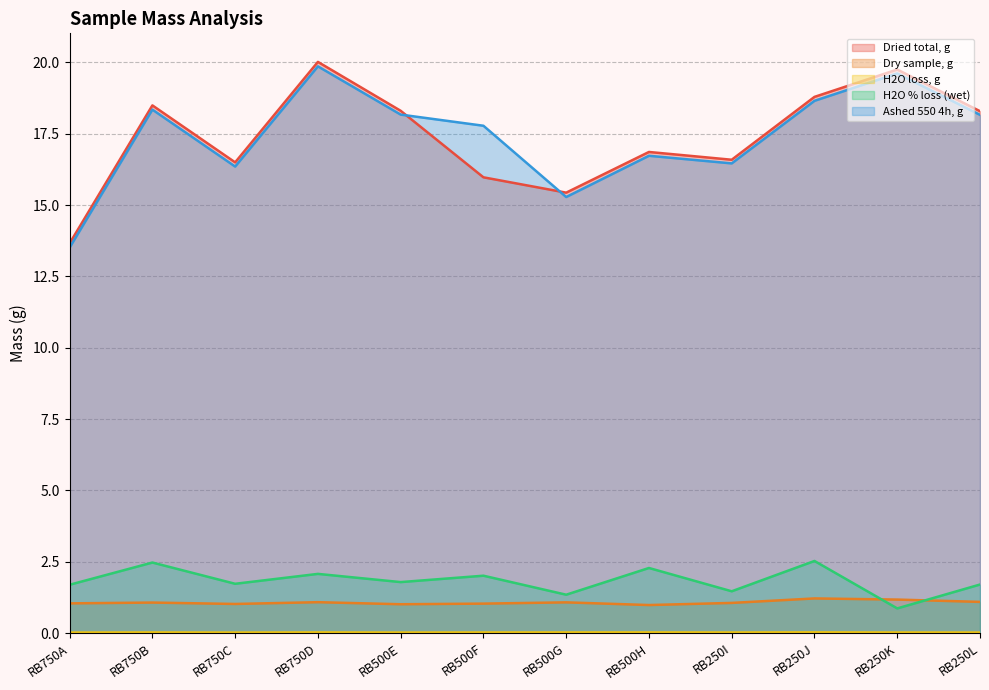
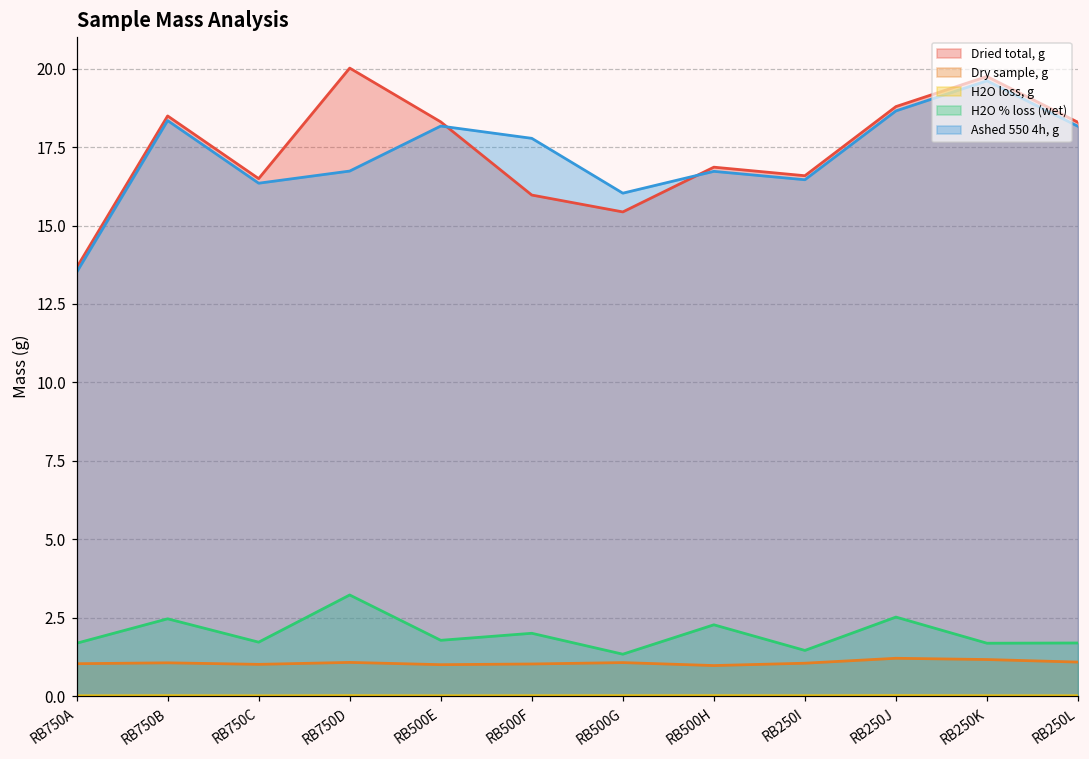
H2O % loss (wet), RB750D: 2.1 -> 3.2
Ashed 550 4h, g, RB750D: 19.9 -> 16.7
Ashed 550 4h, g, RB500G: 15.3 -> 16.0
H2O % loss (wet), RB250K: 0.9 -> 1.7
